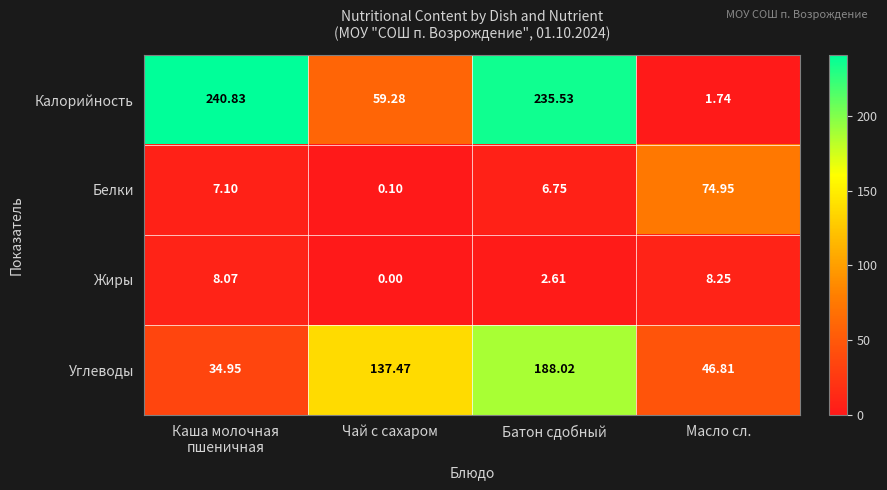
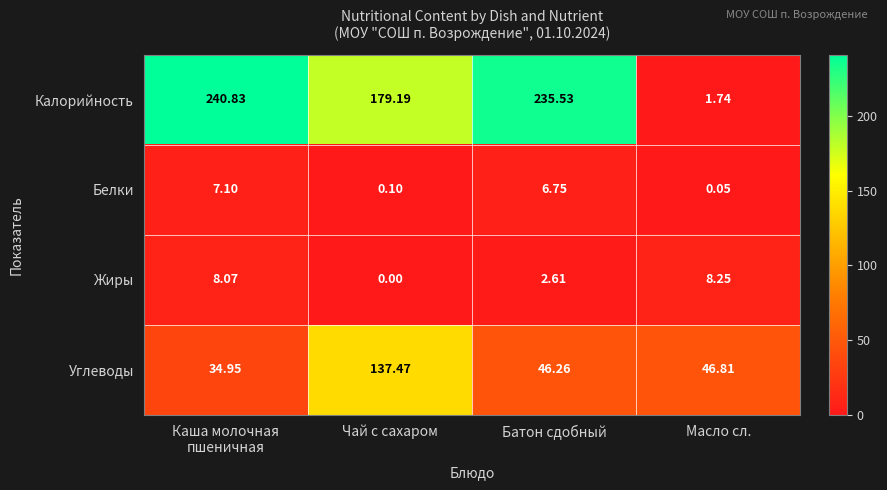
Калорийность, Чай с сахаром: 59.28 -> 179.19
Белки, Масло сл.: 74.95 -> 0.05
Углеводы, Батон сдобный: 188.02 -> 46.26
